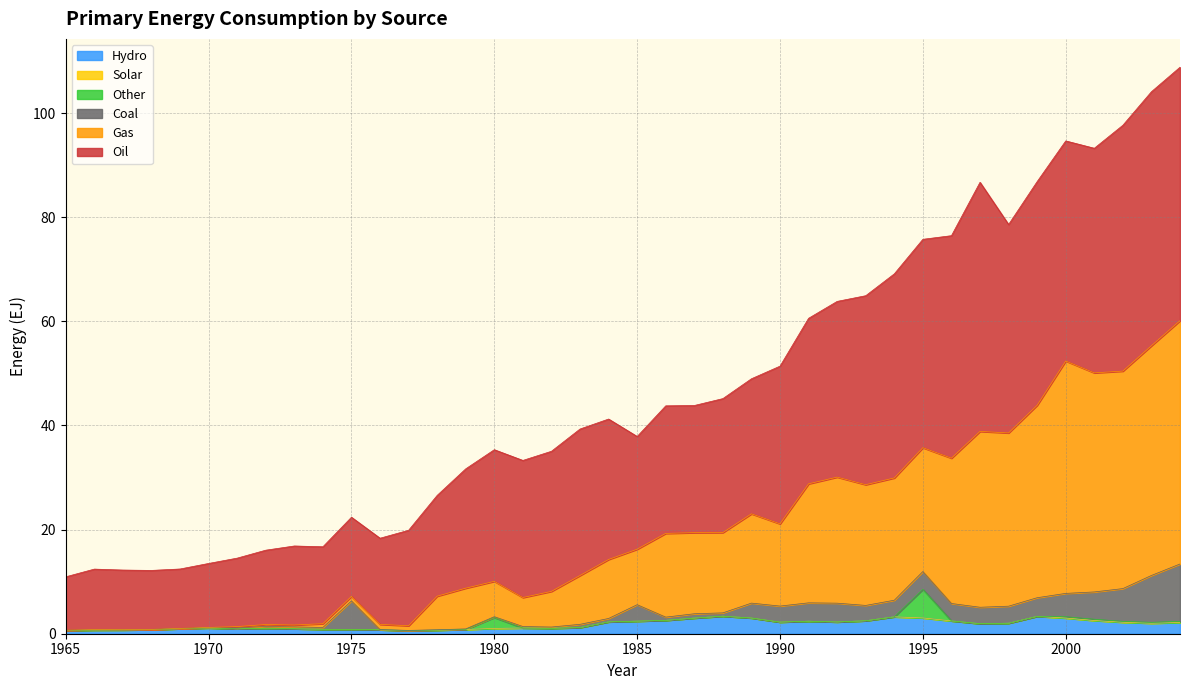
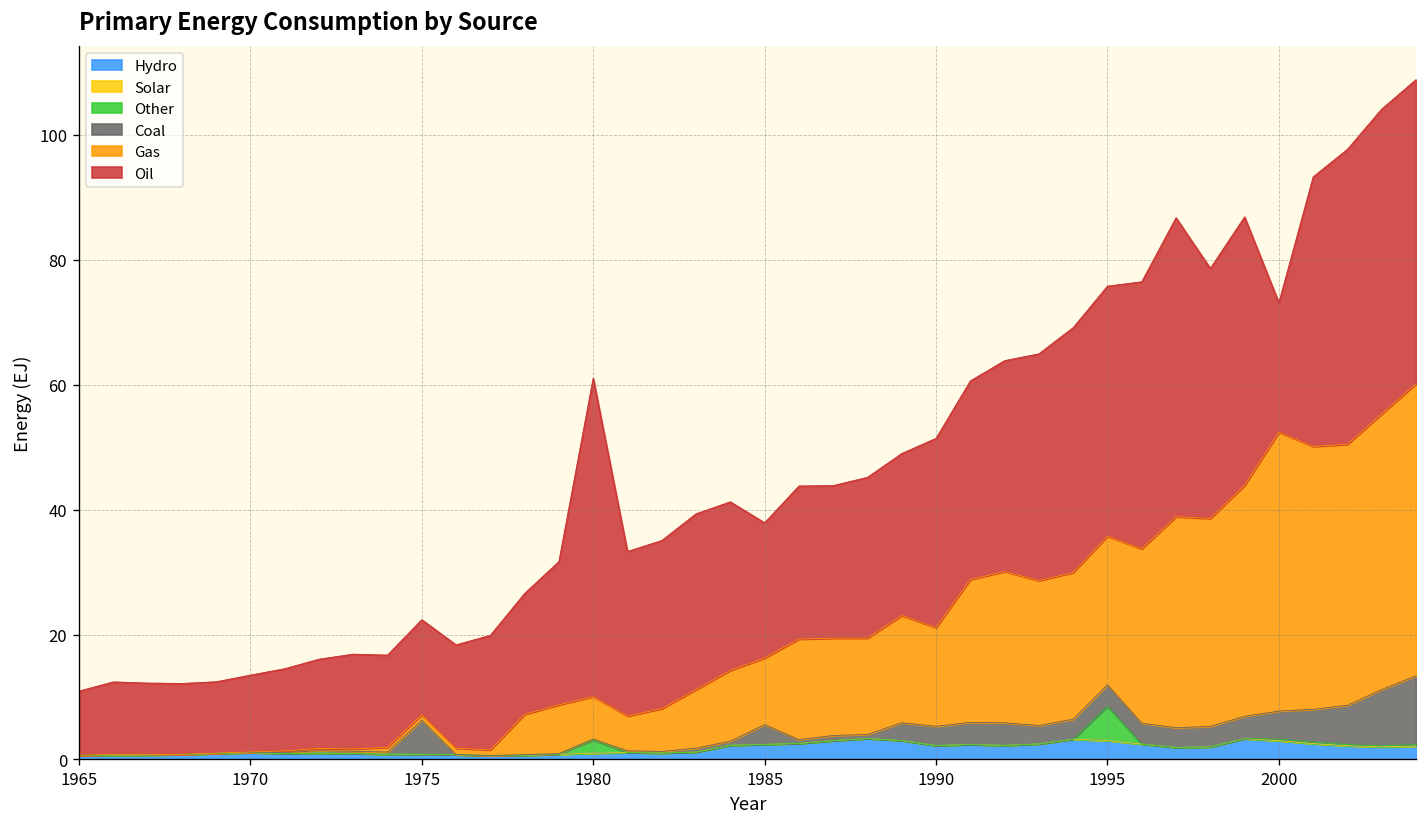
Oil, 1980: 25 -> 51
Oil, 2000: 42 -> 21
